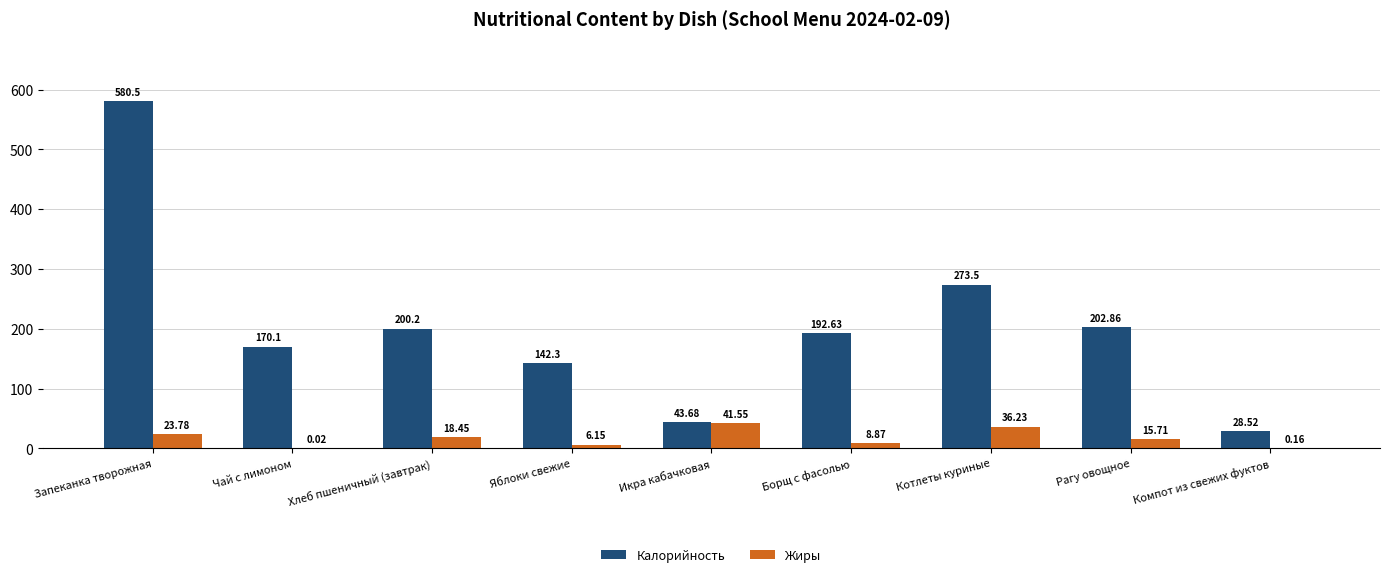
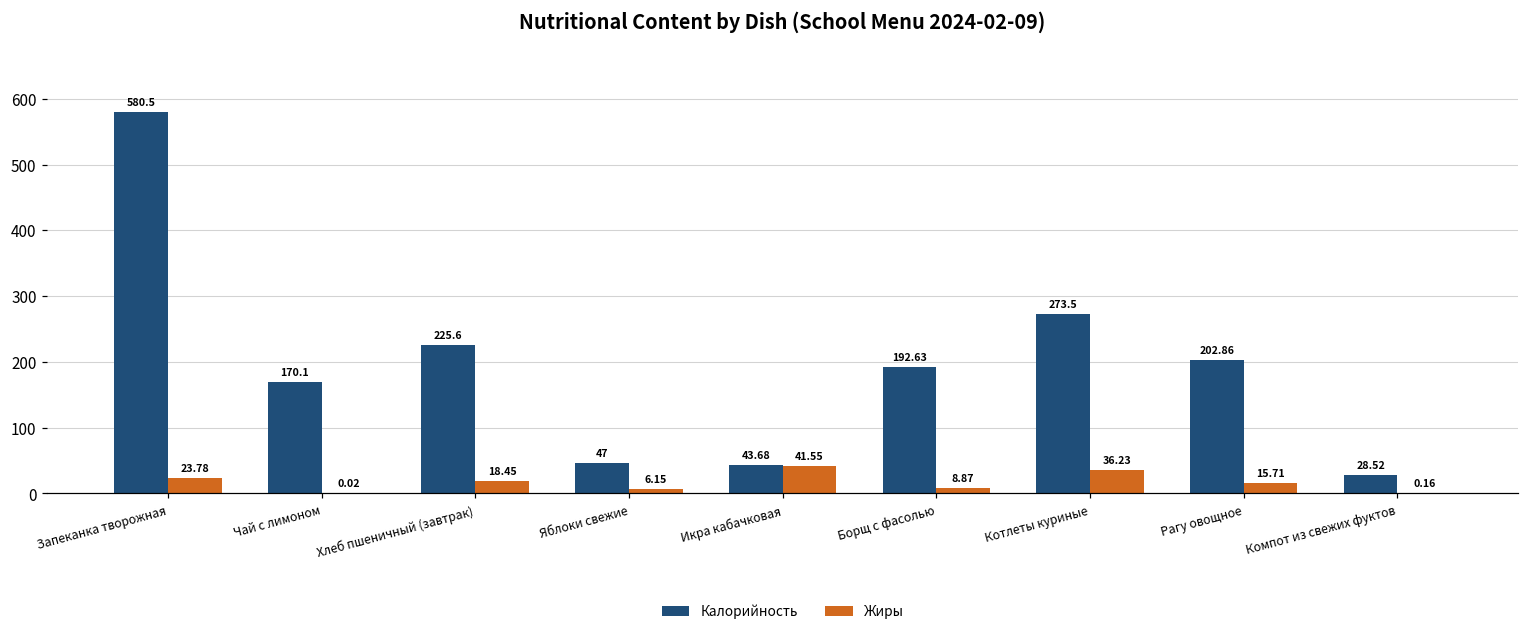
Калорийность, Хлеб пшеничный (завтрак): 200.2 -> 225.6
Калорийность, Яблоки свежие: 142.3 -> 47
